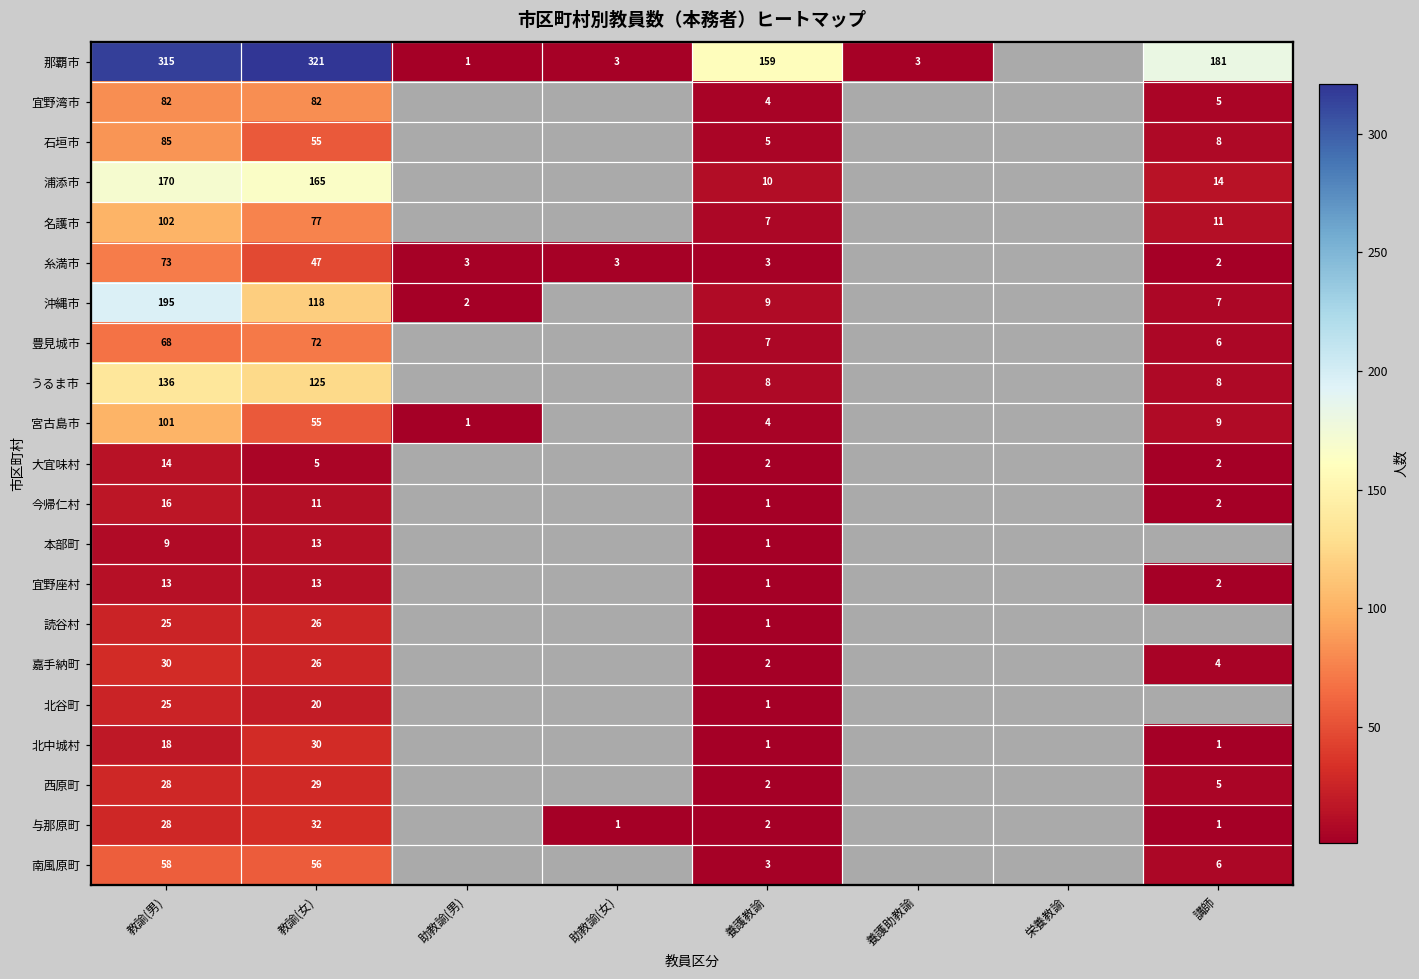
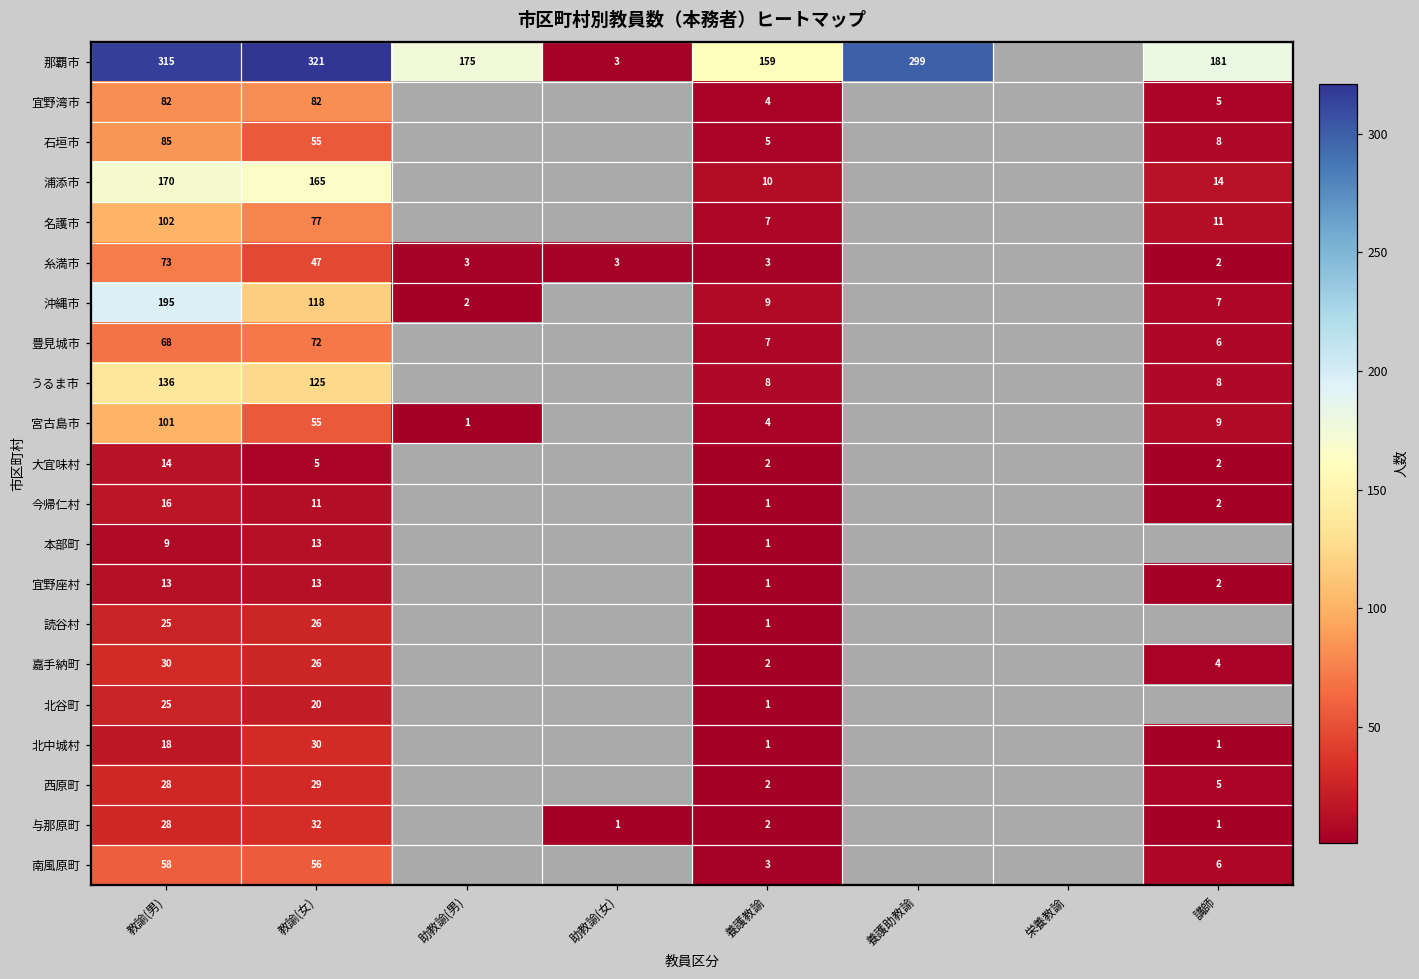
那覇市, 助教諭(男): 1 -> 175
那覇市, 養護助教諭: 3 -> 299
